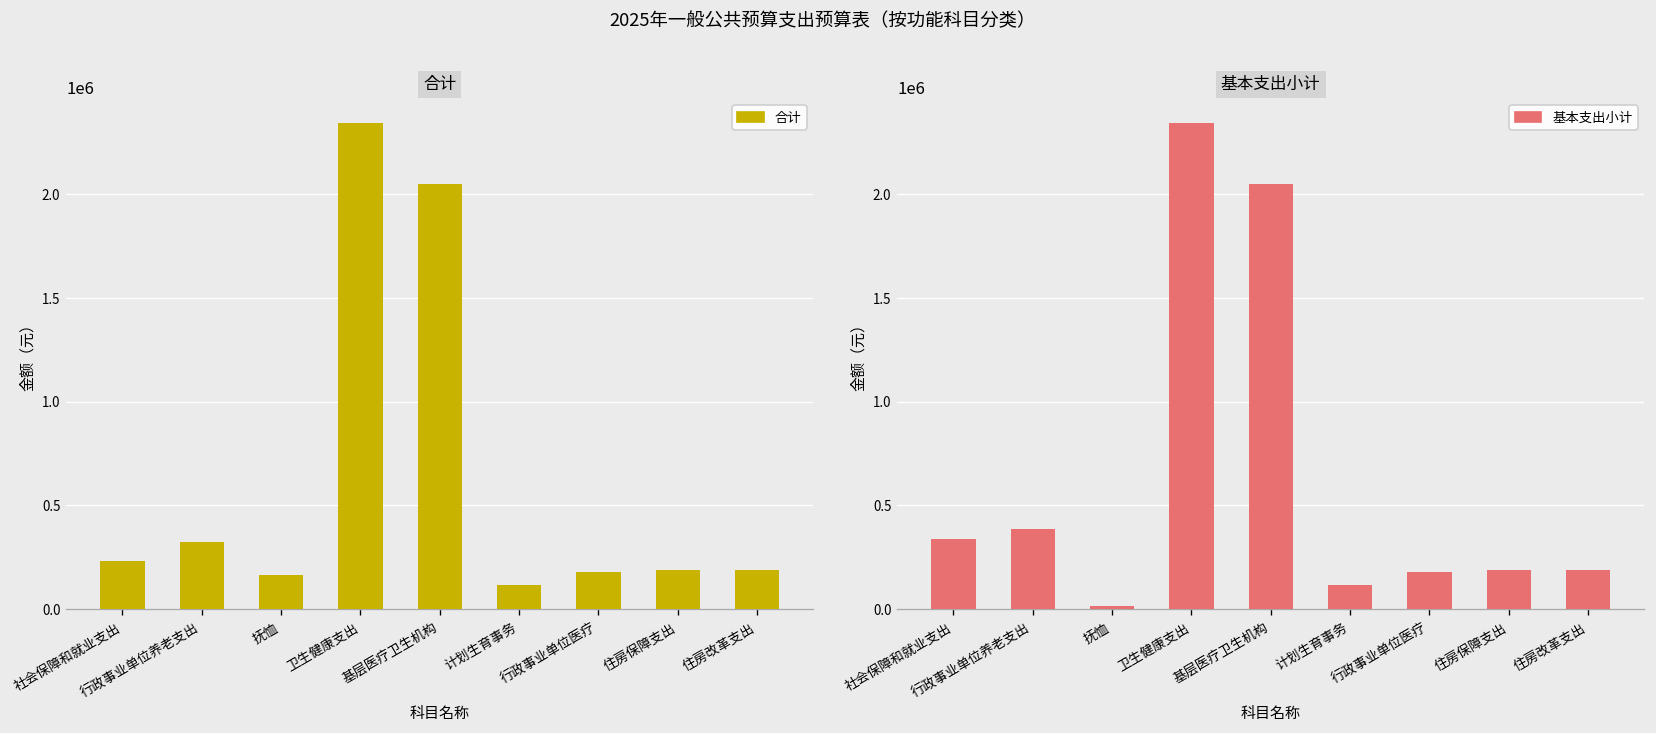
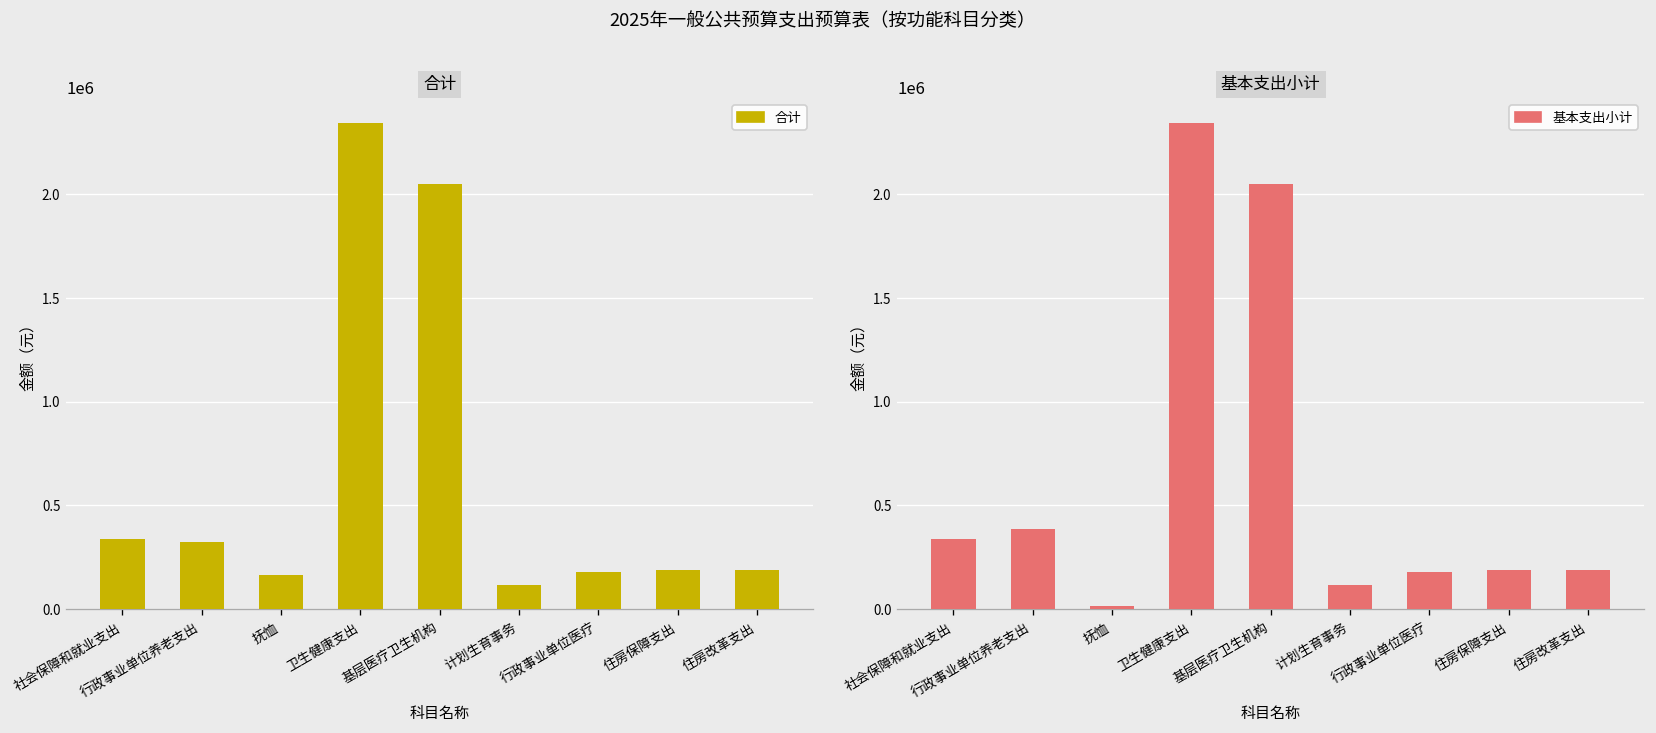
合计, 社会保障和就业支出: 230000 -> 340000
